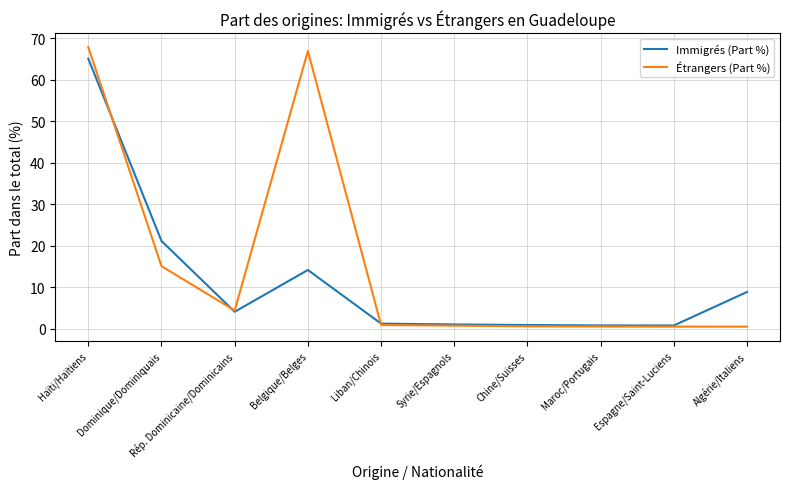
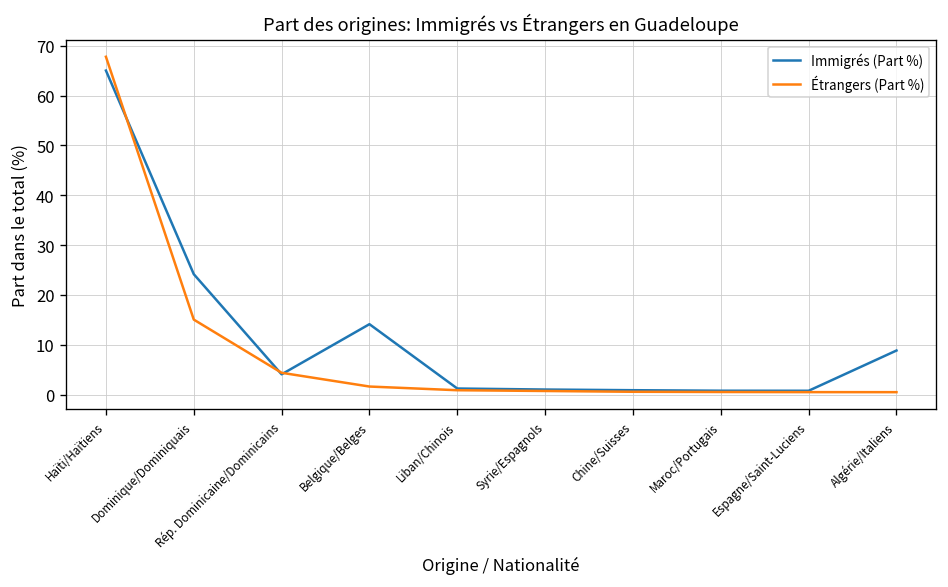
Immigrés (Part %), Dominique/Dominiquais: 21 -> 24
Étrangers (Part %), Belgique/Belges: 67 -> 2
